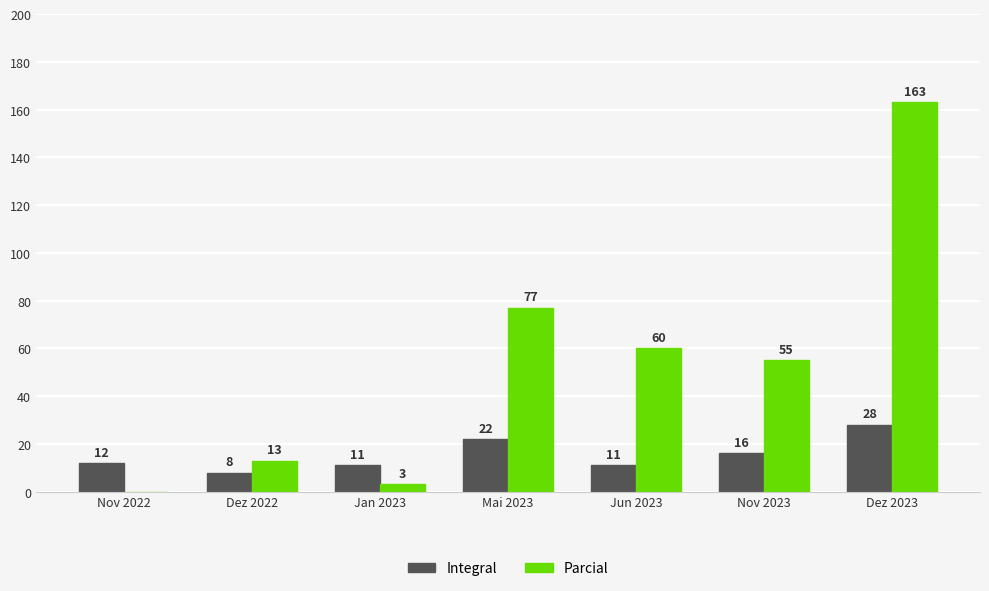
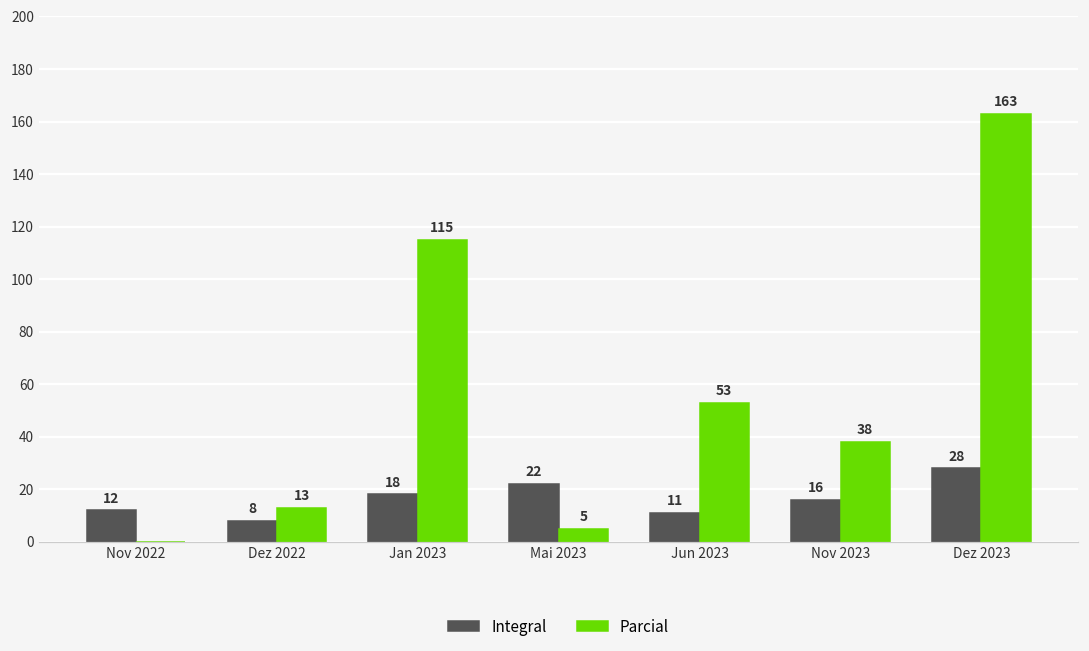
Integral, Jan 2023: 11 -> 18
Parcial, Jan 2023: 3 -> 115
Parcial, Mai 2023: 77 -> 5
Parcial, Jun 2023: 60 -> 53
Parcial, Nov 2023: 55 -> 38
